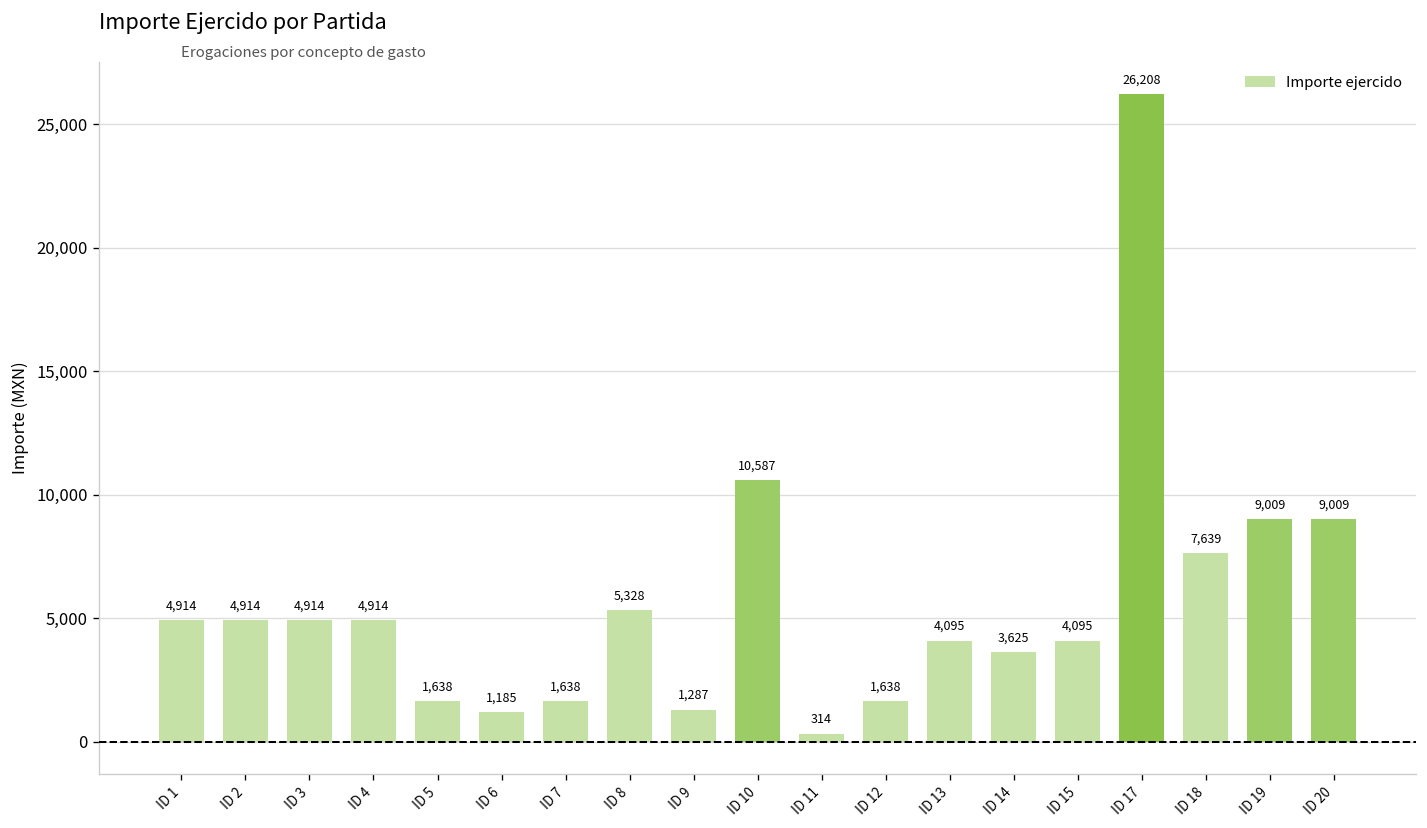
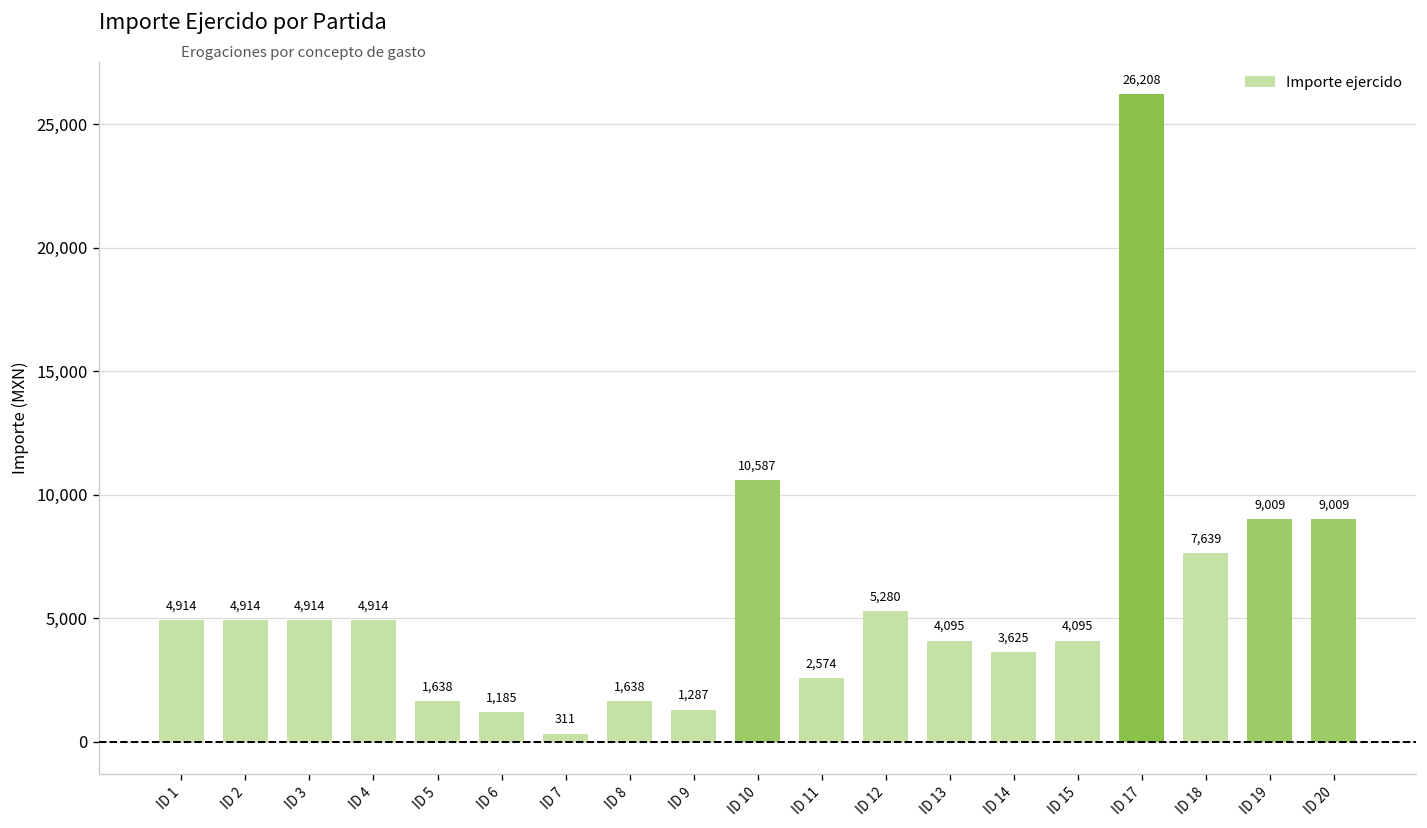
ID 7: 1,638 -> 311
ID 8: 5,328 -> 1,638
ID 11: 314 -> 2,574
ID 12: 1,638 -> 5,280
